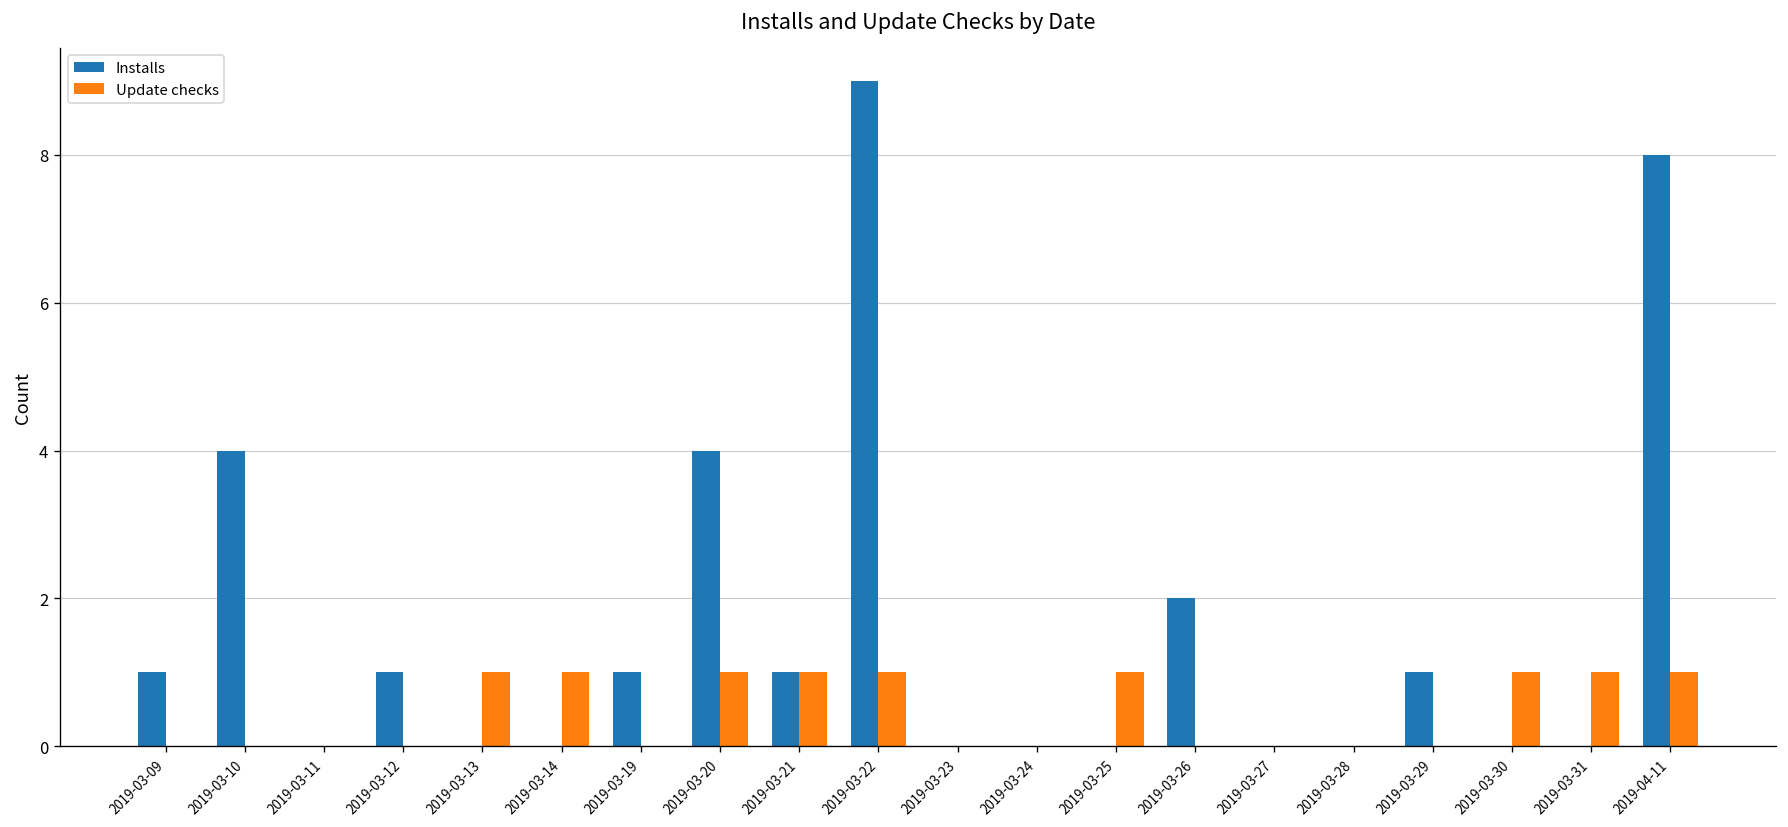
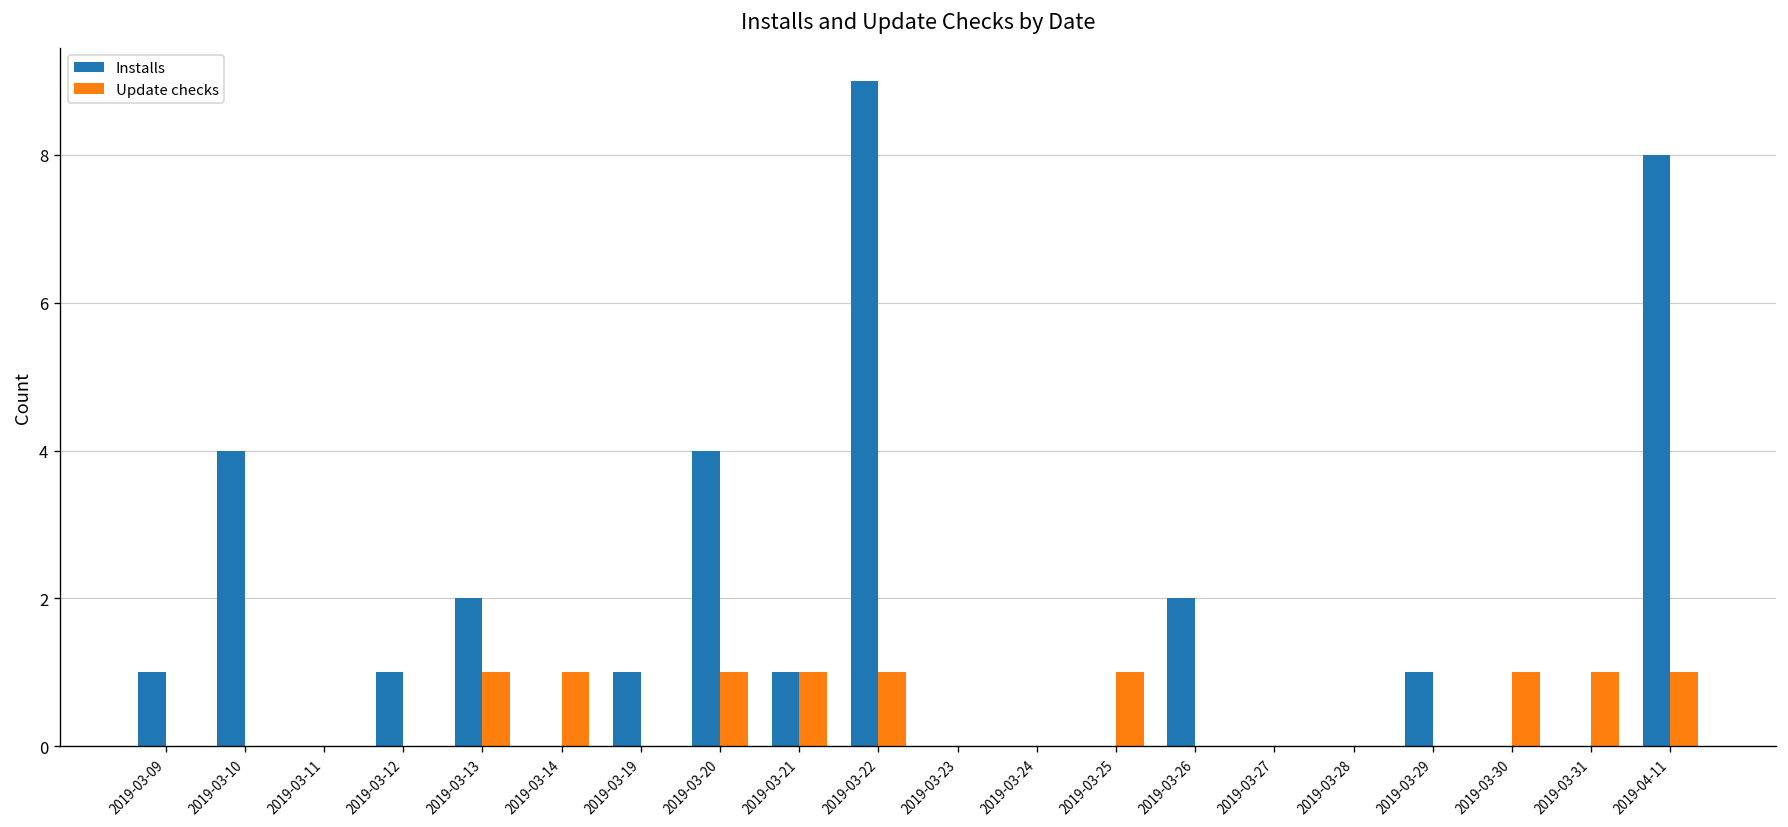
Installs, 2019-03-13: 0 -> 2
